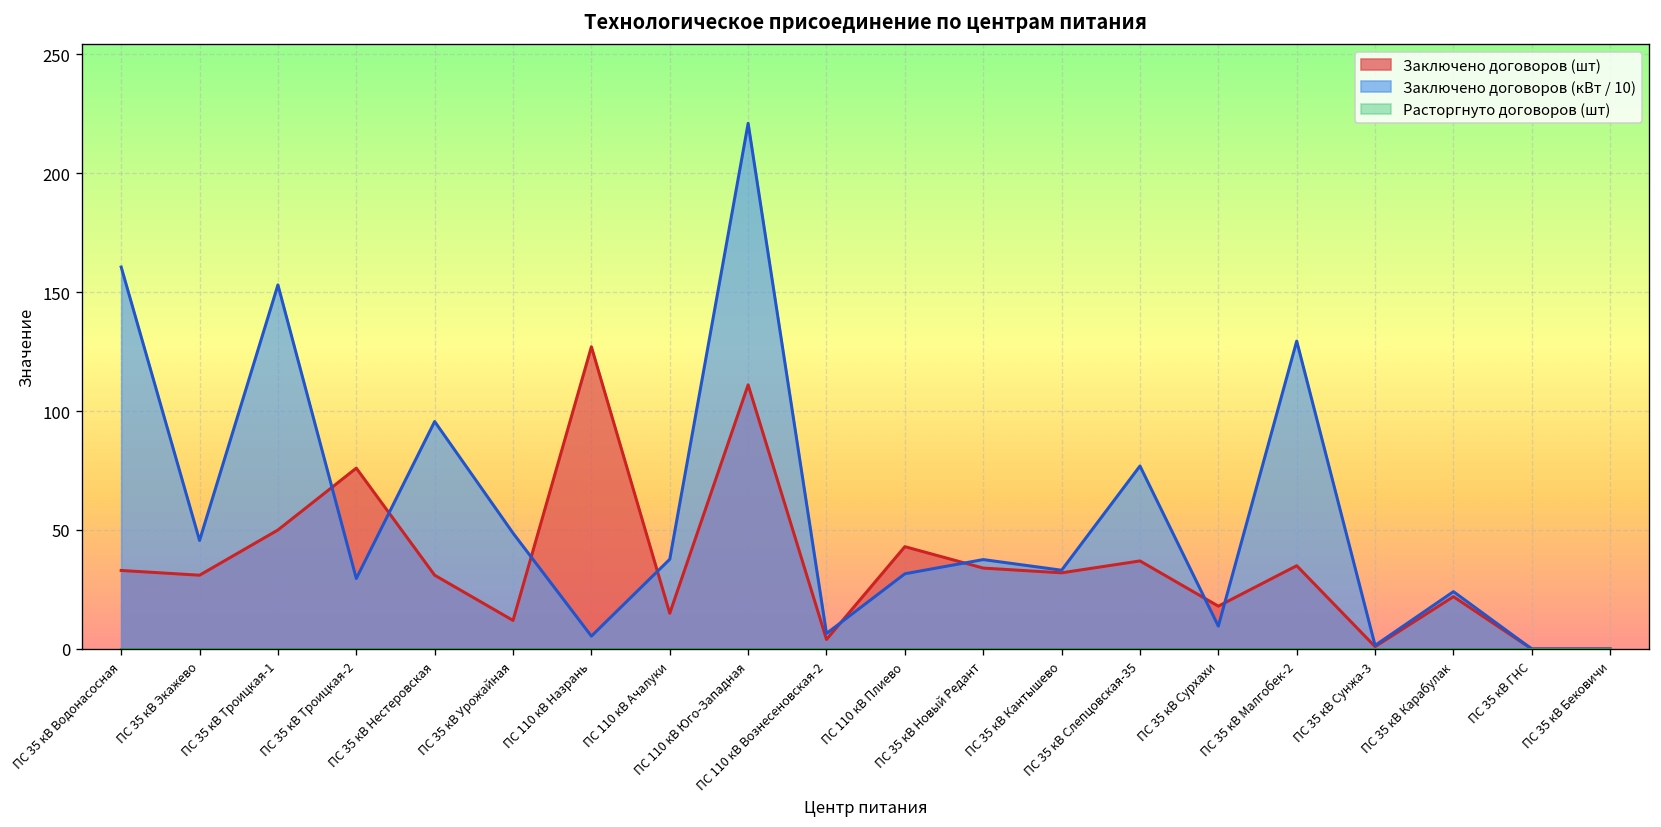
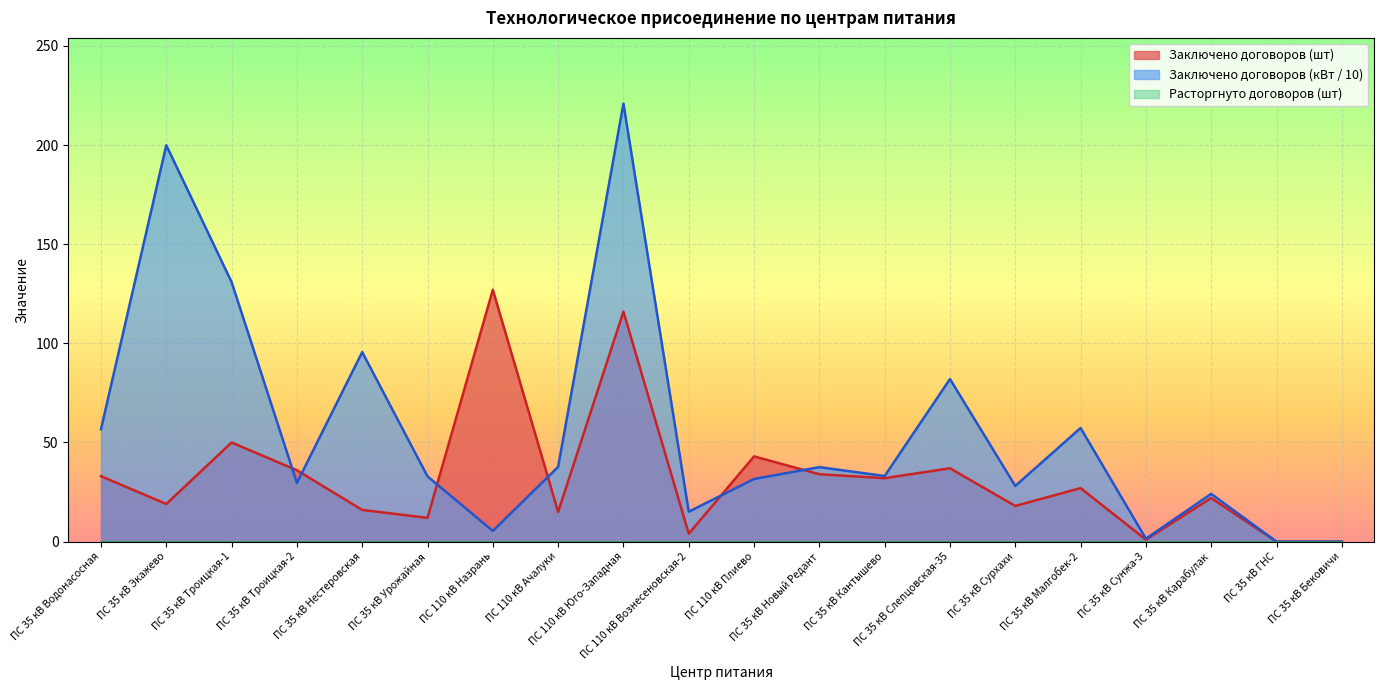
Заключено договоров (кВт / 10), ПС 35 кВ Водонасосная: 161 -> 57
Заключено договоров (шт), ПС 35 кВ Экажево: 31 -> 19
Заключено договоров (кВт / 10), ПС 35 кВ Экажево: 46 -> 200
Заключено договоров (кВт / 10), ПС 35 кВ Троицкая-1: 153 -> 131
Заключено договоров (шт), ПС 35 кВ Троицкая-2: 76 -> 36
Заключено договоров (шт), ПС 35 кВ Нестеровская: 31 -> 16
Заключено договоров (кВт / 10), ПС 35 кВ Урожайная: 49 -> 33
Заключено договоров (шт), ПС 110 кВ Юго-Западная: 111 -> 116
Заключено договоров (кВт / 10), ПС 110 кВ Вознесеновская-2: 7 -> 15
Заключено договоров (кВт / 10), ПС 35 кВ Слепцовская-35: 77 -> 82
Заключено договоров (кВт / 10), ПС 35 кВ Сурхахи: 10 -> 28
Заключено договоров (шт), ПС 35 кВ Малгобек-2: 35 -> 27
Заключено договоров (кВт / 10), ПС 35 кВ Малгобек-2: 129 -> 57
